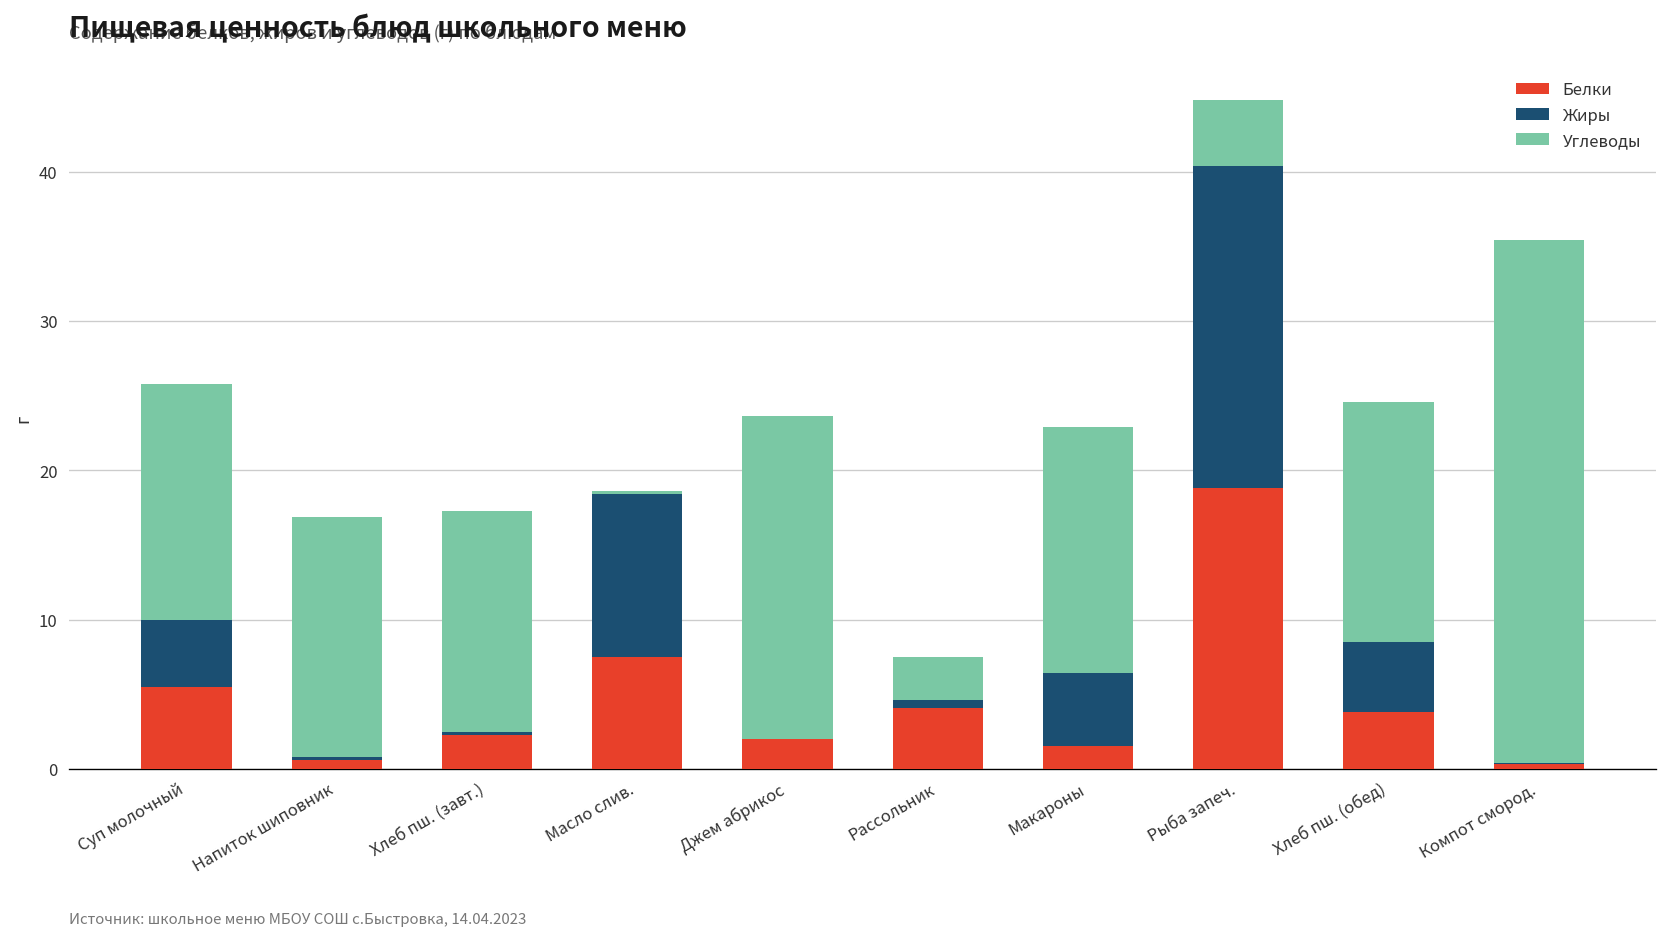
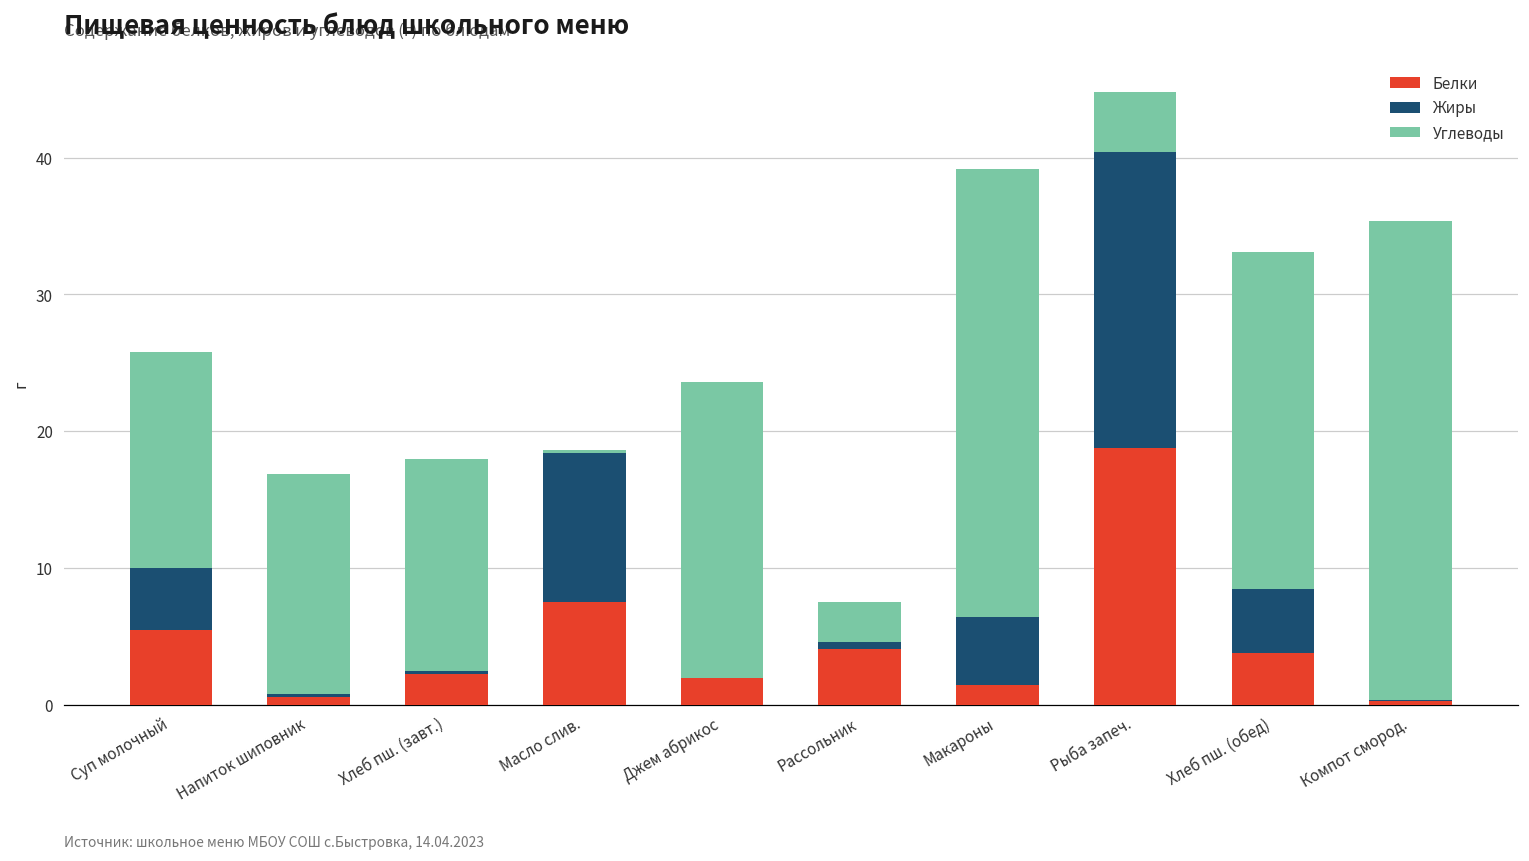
Углеводы, Хлеб пш. (завт.): 14.8 -> 15.5
Углеводы, Макароны: 16.5 -> 32.8
Углеводы, Хлеб пш. (обед): 16.1 -> 24.6
